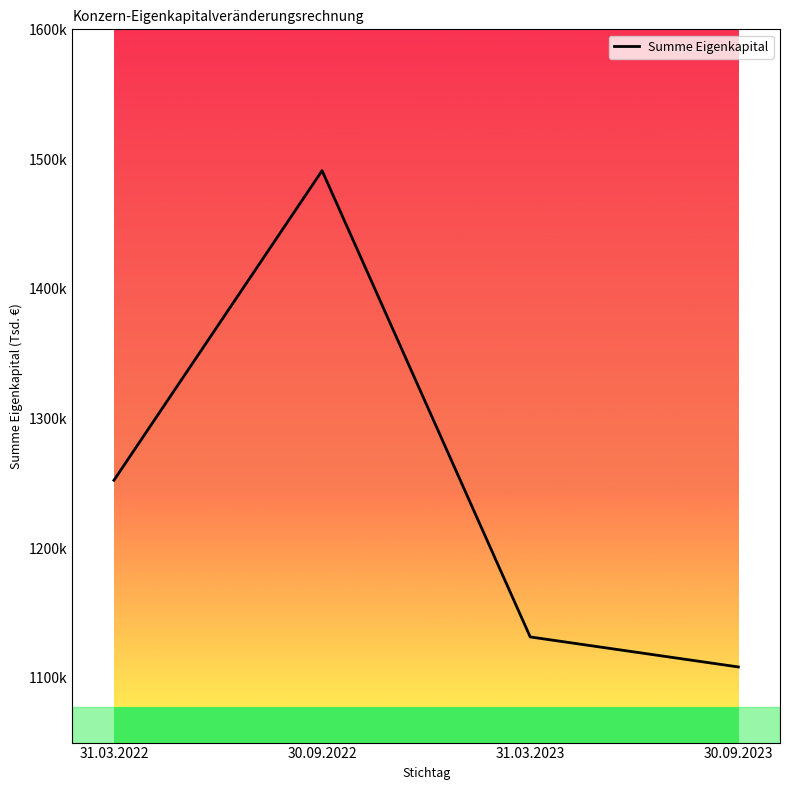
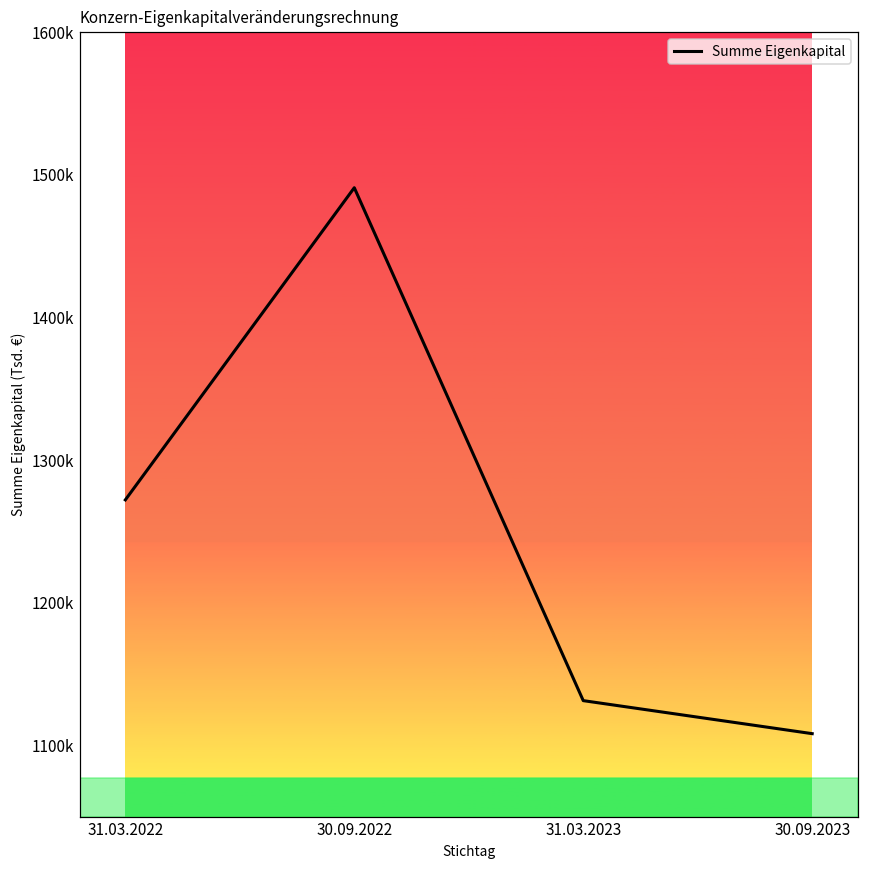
31.03.2022: 1252000 -> 1272000
